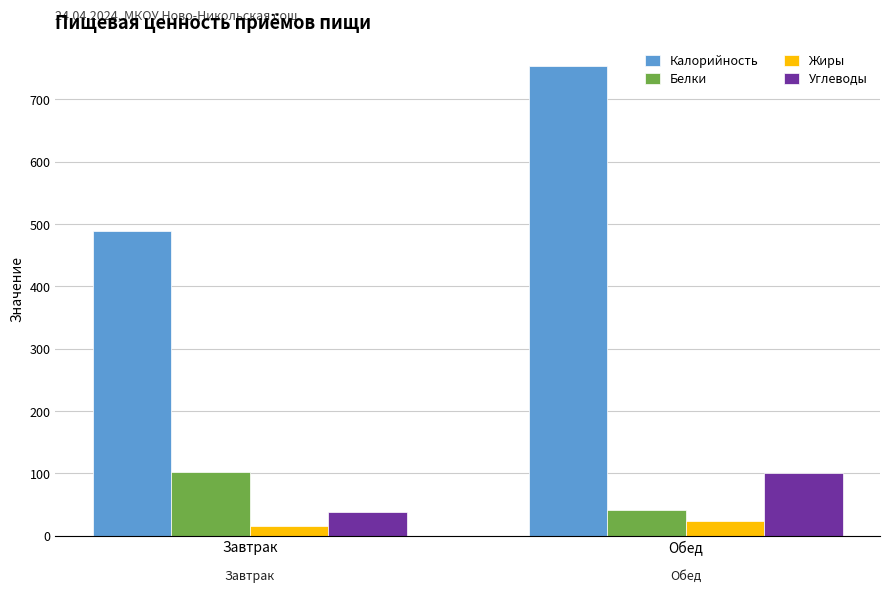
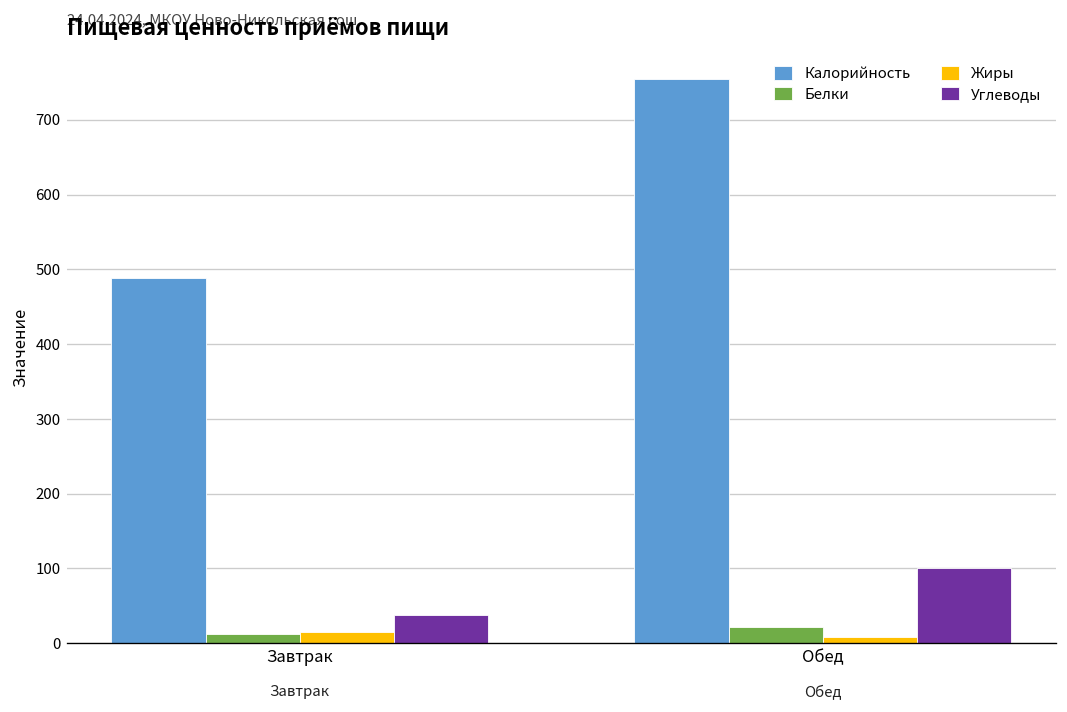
Белки, Завтрак: 100 -> 10
Белки, Обед: 40 -> 20
Жиры, Обед: 20 -> 10
